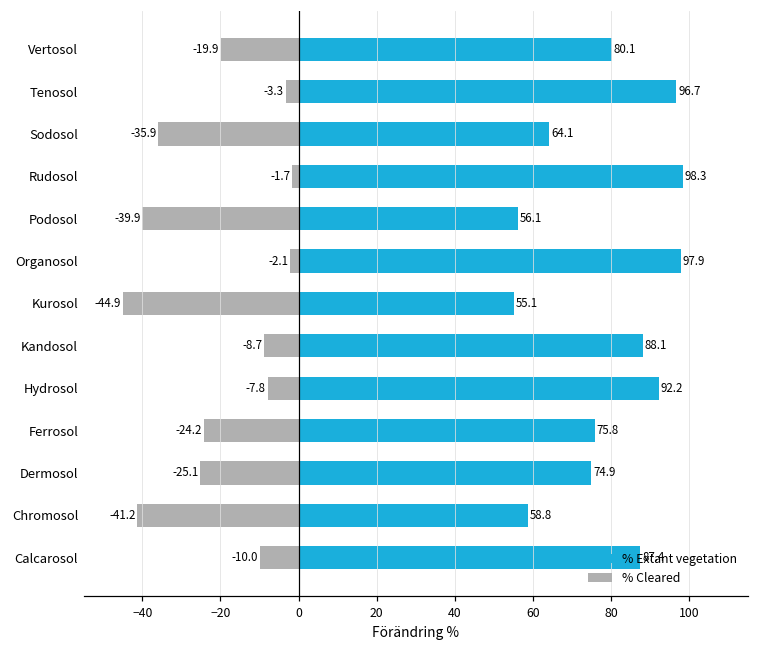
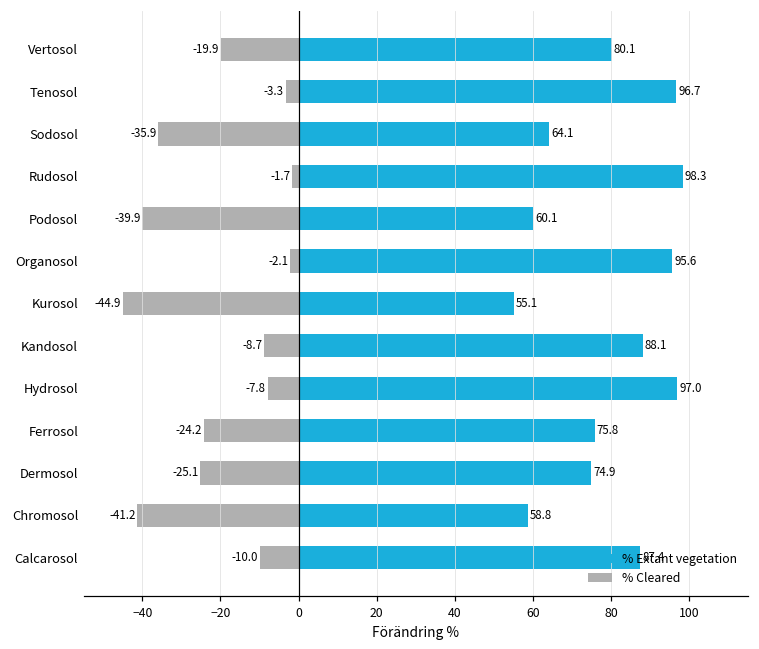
% Extant vegetation, Podosol: 56.1 -> 60.1
% Extant vegetation, Organosol: 97.9 -> 95.6
% Extant vegetation, Hydrosol: 92.2 -> 97.0
